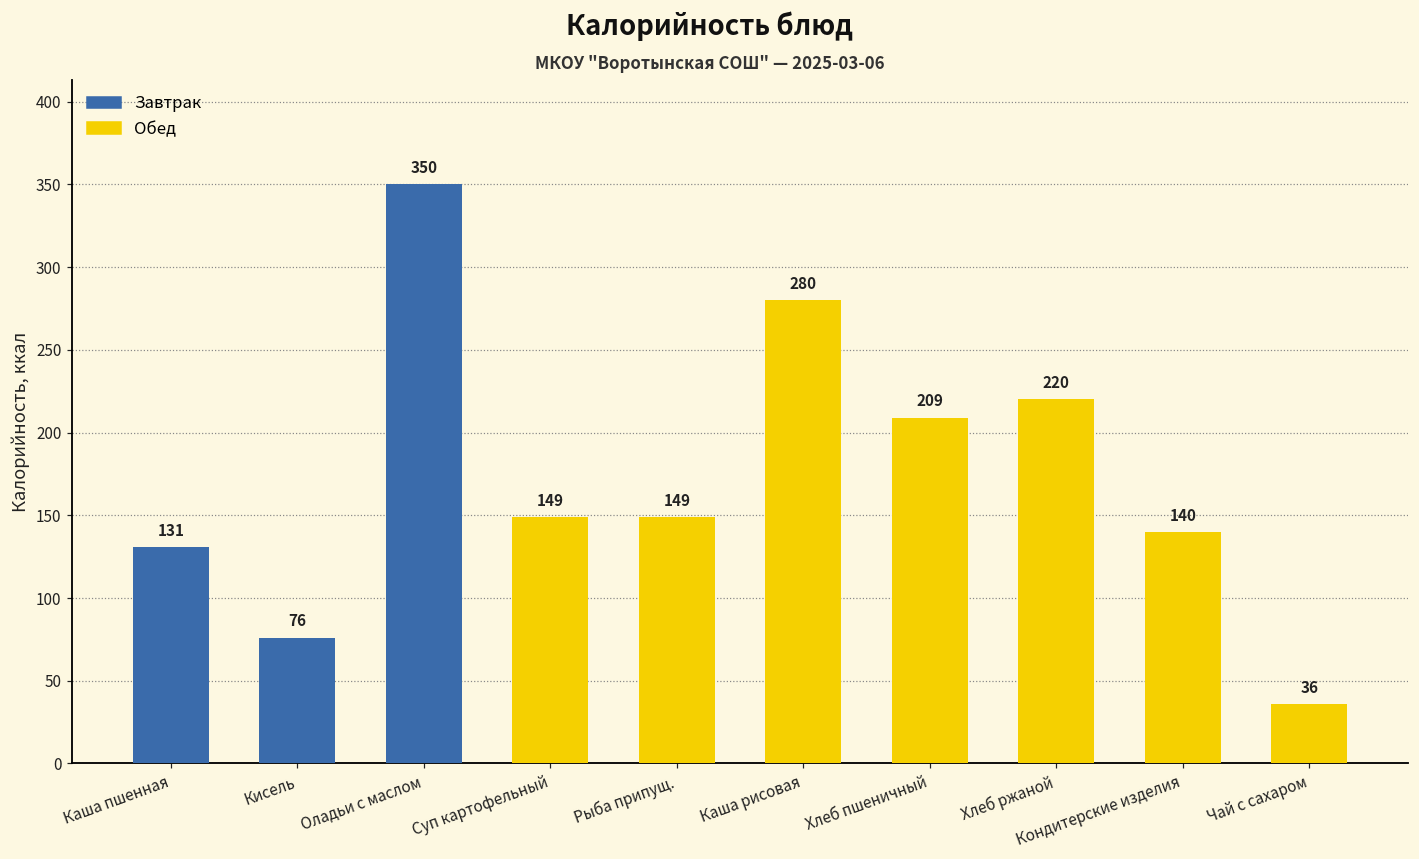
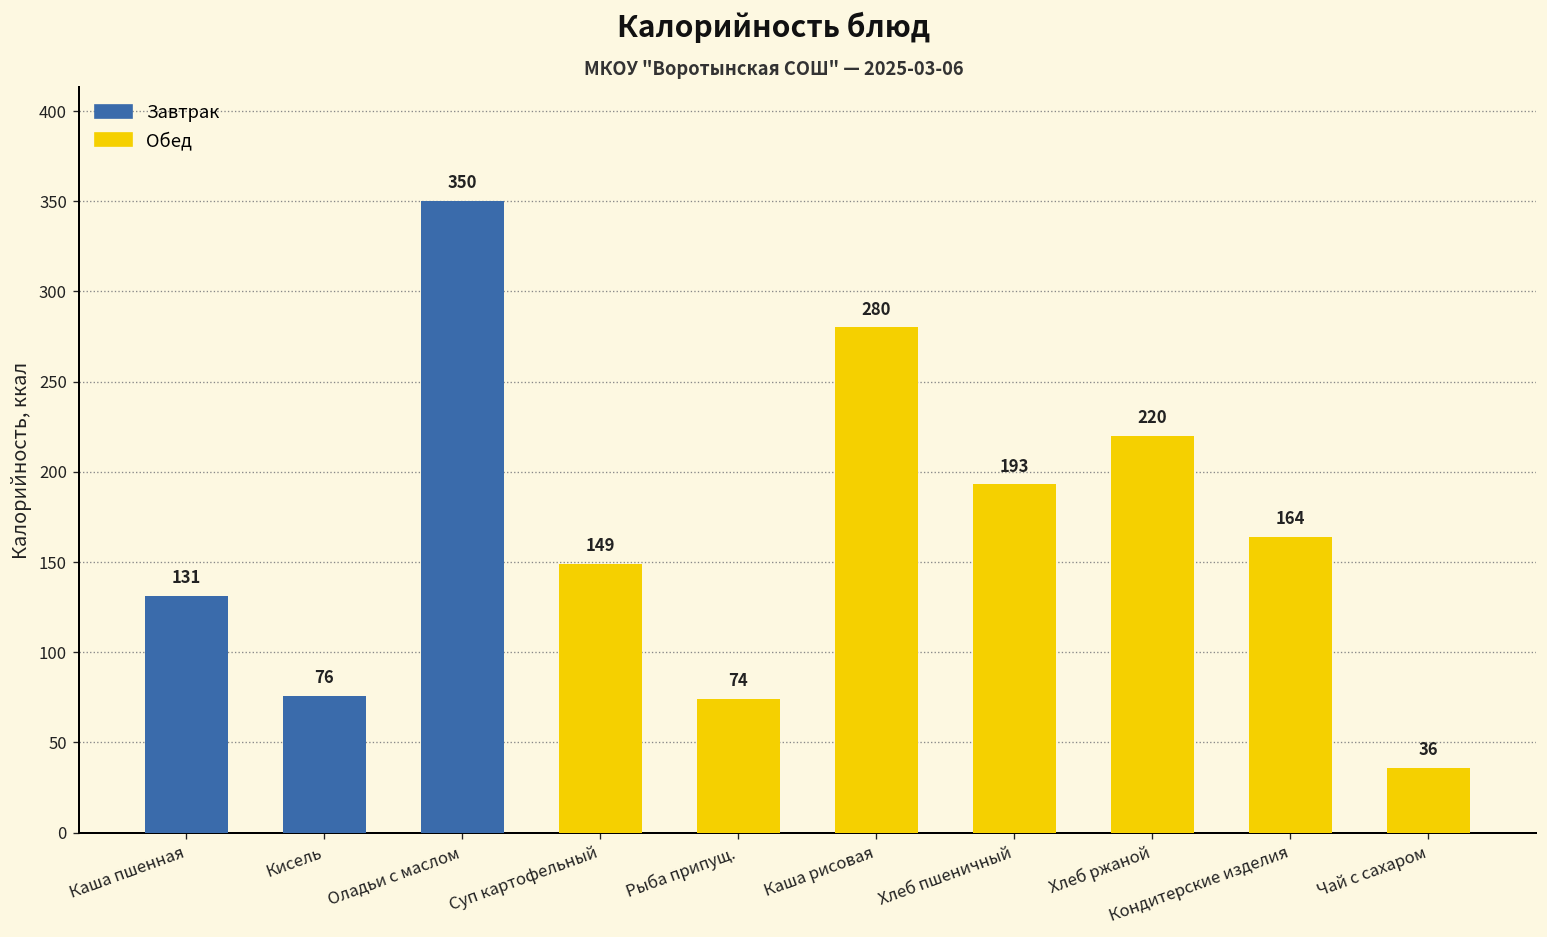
Рыба припущ.: 149 -> 74
Хлеб пшеничный: 209 -> 193
Кондитерские изделия: 140 -> 164
